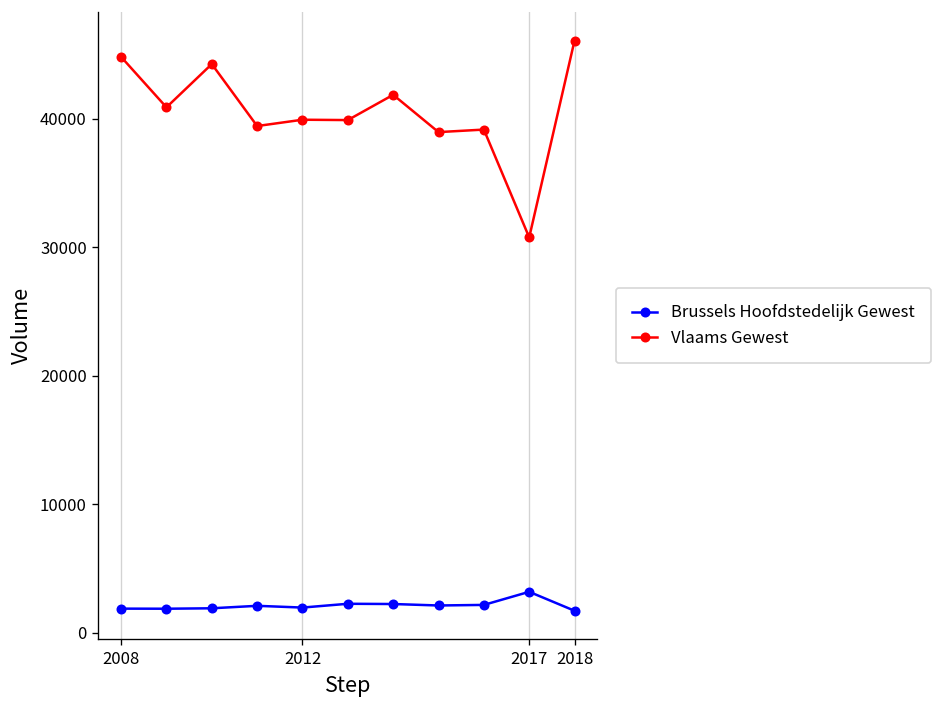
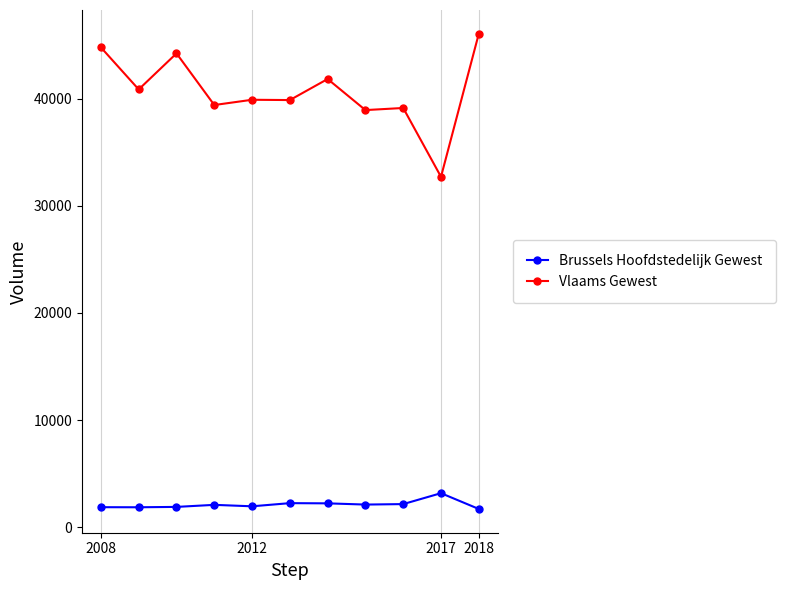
Vlaams Gewest, 2017: 30700 -> 32700
